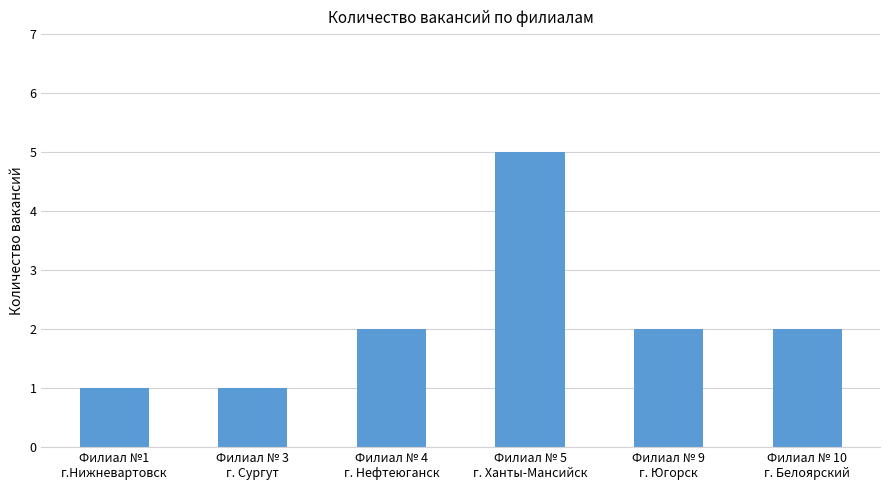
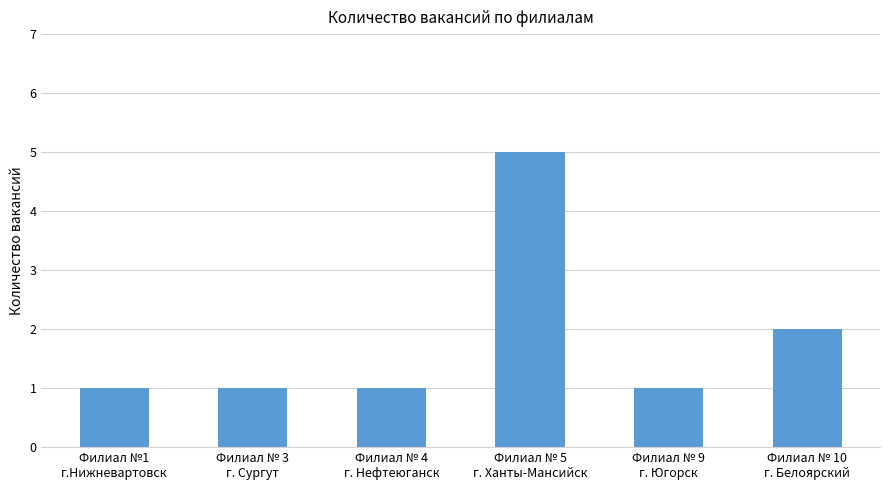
Филиал № 4 г. Нефтеюганск: 2 -> 1
Филиал № 9 г. Югорск: 2 -> 1
